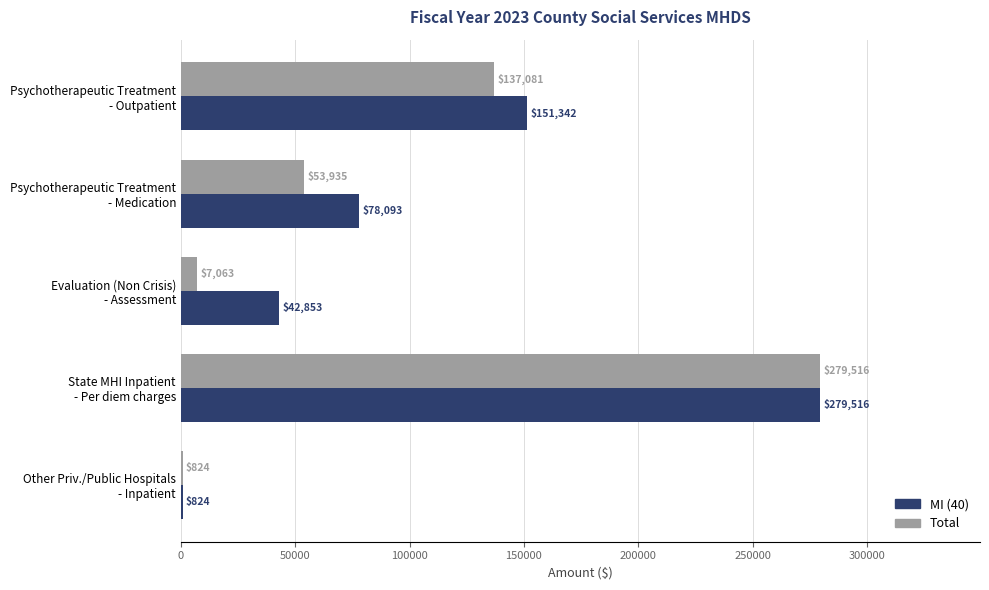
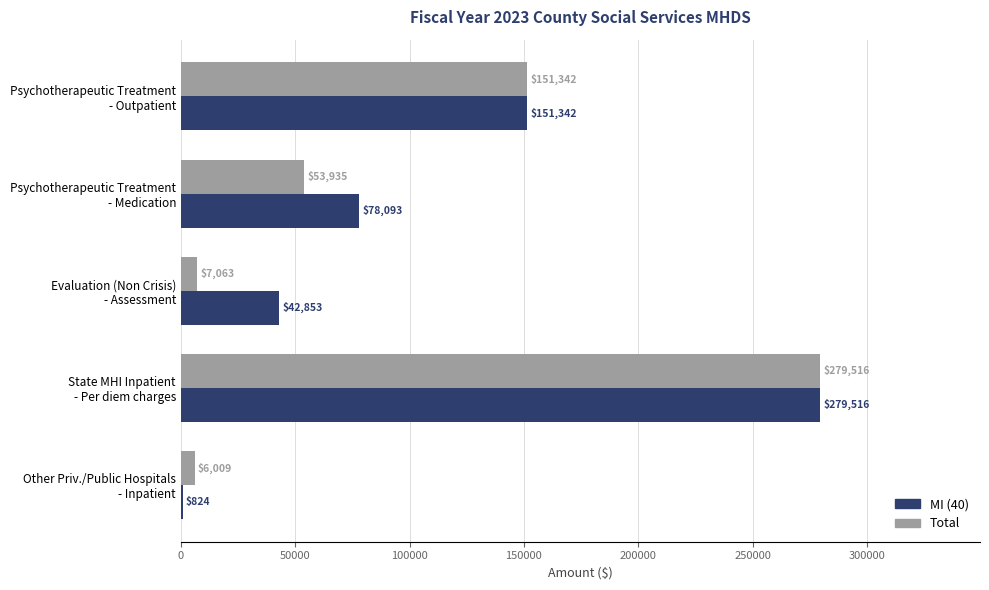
Total, Psychotherapeutic Treatment - Outpatient: $137,081 -> $151,342
Total, Other Priv./Public Hospitals - Inpatient: $824 -> $6,009
